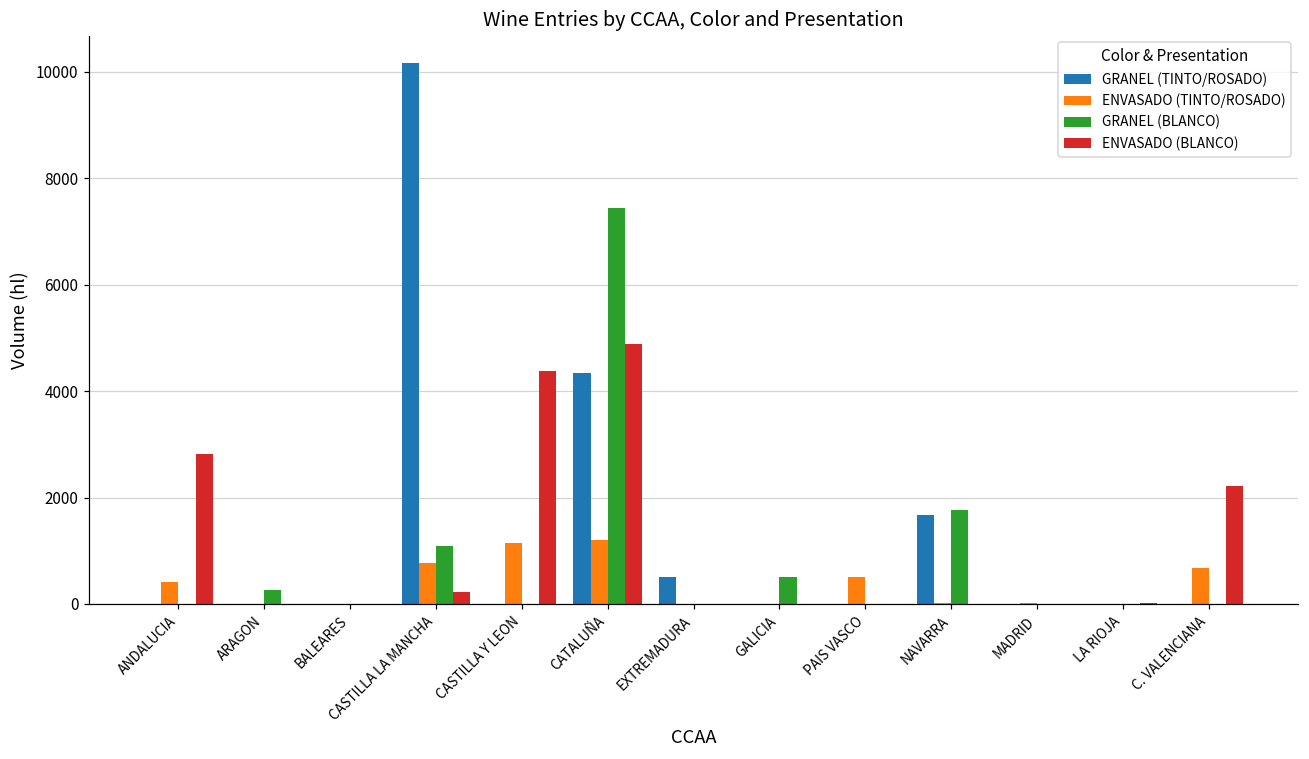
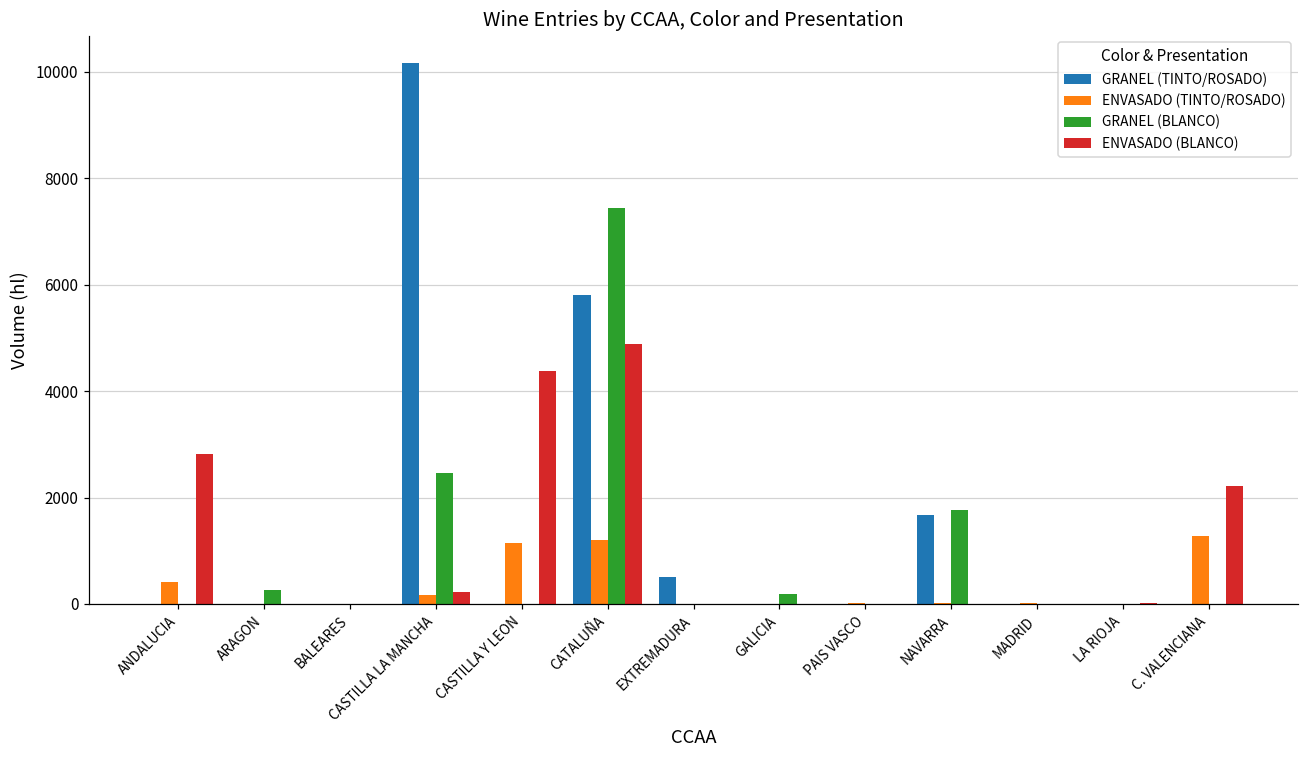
ENVASADO (TINTO/ROSADO), CASTILLA LA MANCHA: 800 -> 200
GRANEL (BLANCO), CASTILLA LA MANCHA: 1100 -> 2500
GRANEL (TINTO/ROSADO), CATALUÑA: 4300 -> 5800
GRANEL (BLANCO), GALICIA: 500 -> 200
ENVASADO (TINTO/ROSADO), PAIS VASCO: 500 -> 0
ENVASADO (TINTO/ROSADO), C. VALENCIANA: 700 -> 1300
